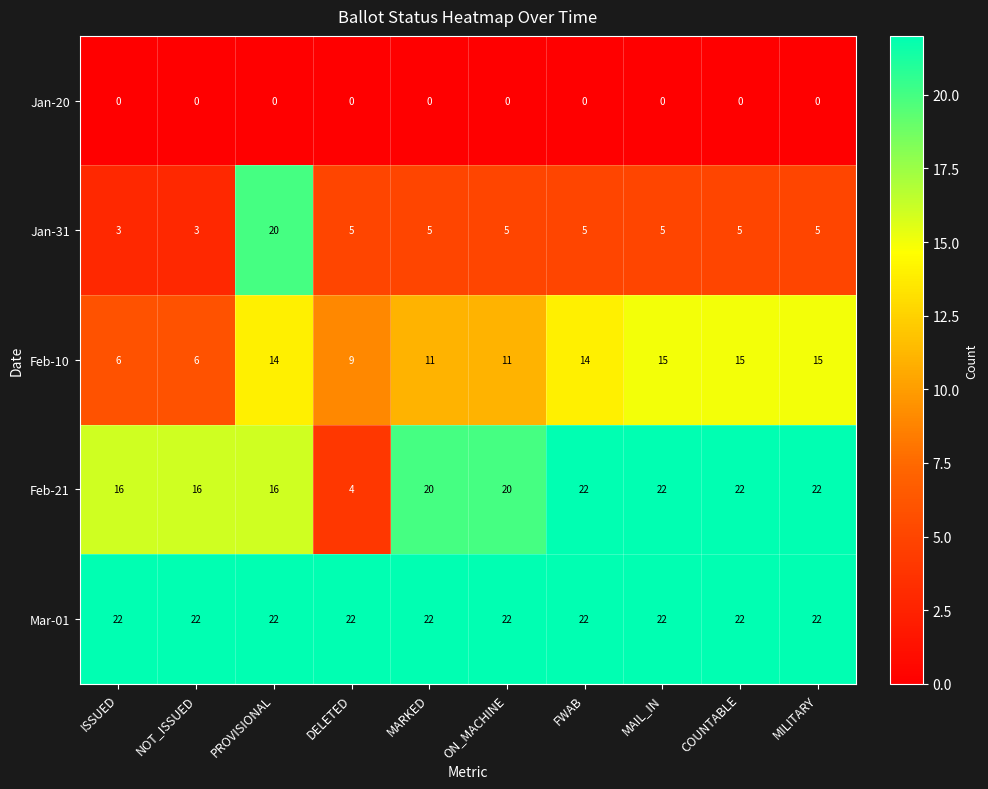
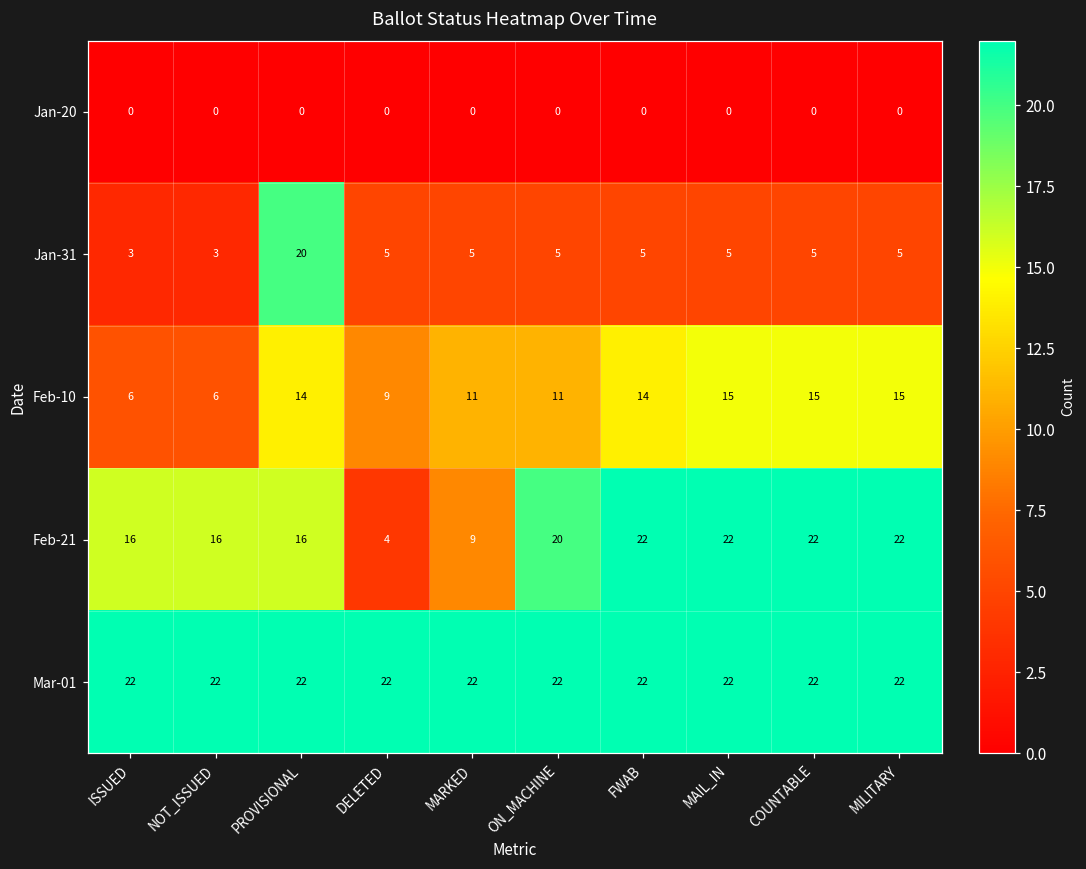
Feb-21, MARKED: 20 -> 9
